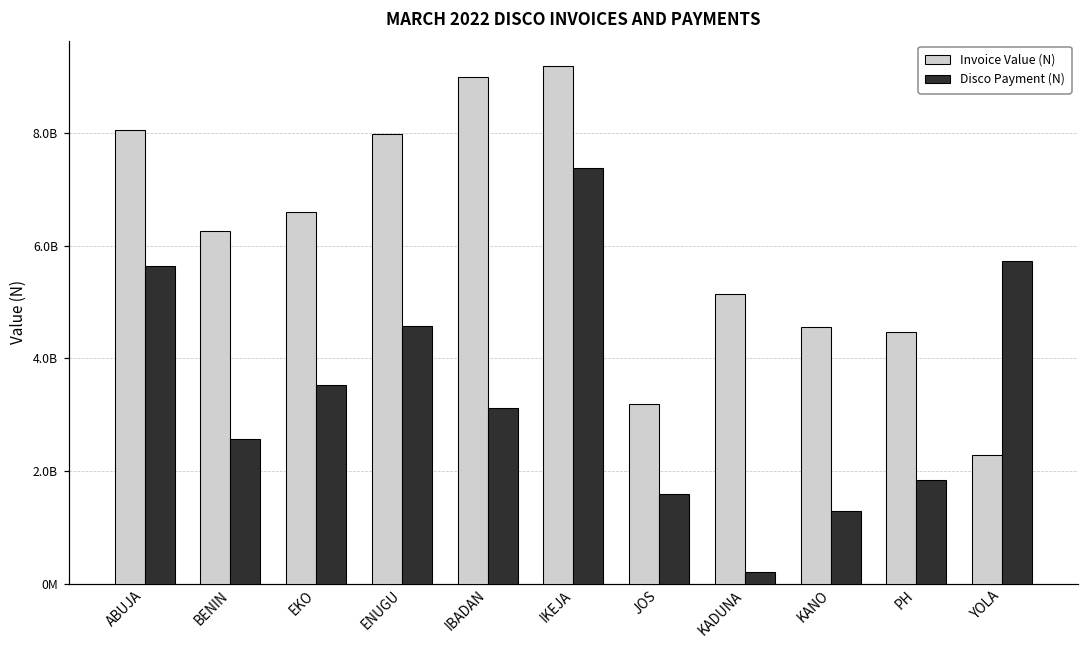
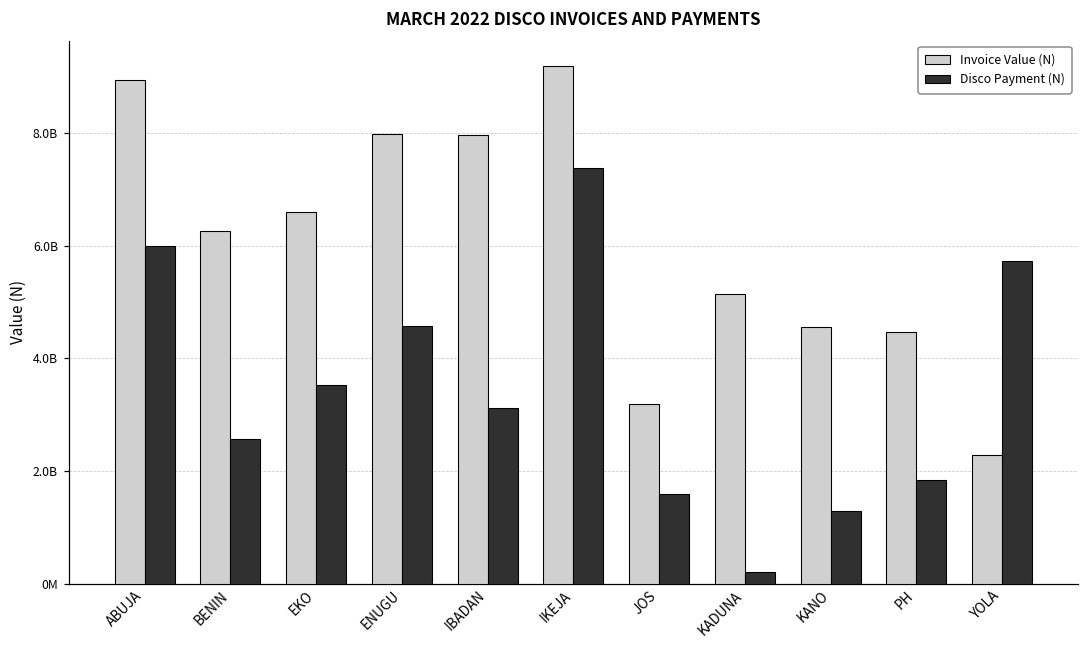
Invoice Value (N), ABUJA: 8100000000 -> 9000000000
Disco Payment (N), ABUJA: 5600000000 -> 6000000000
Invoice Value (N), IBADAN: 9000000000 -> 8000000000
